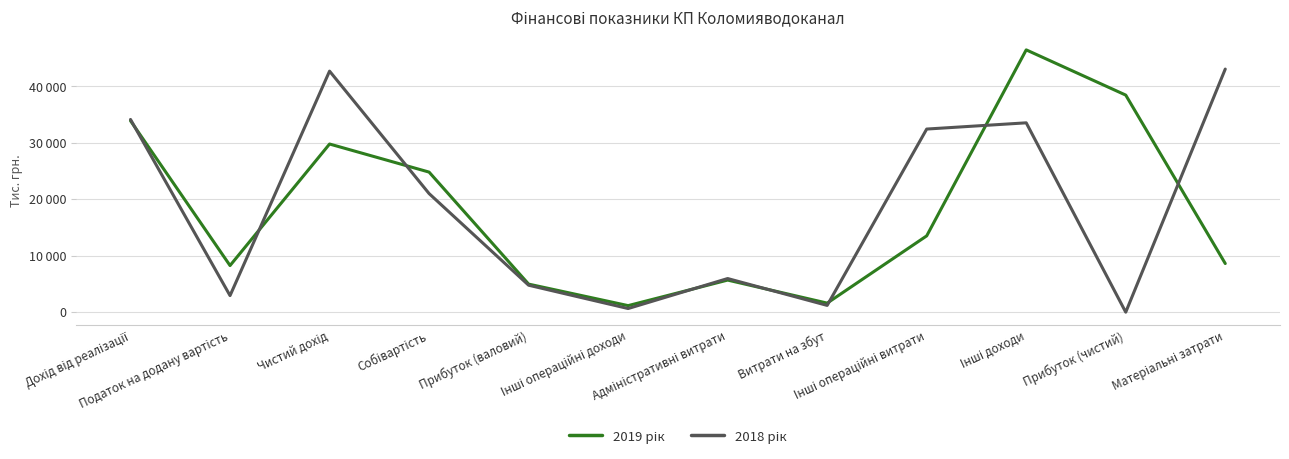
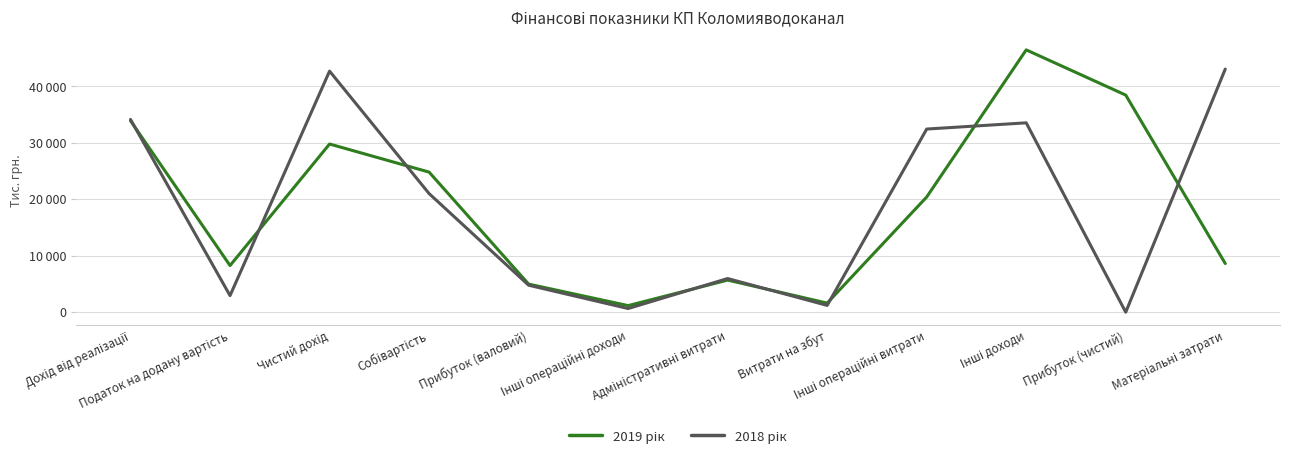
2019 рік, Інші операційні витрати: 14000 -> 20000
